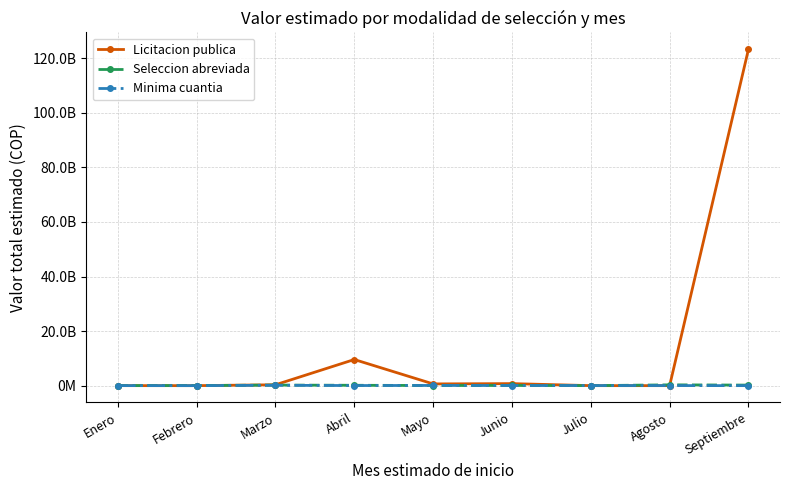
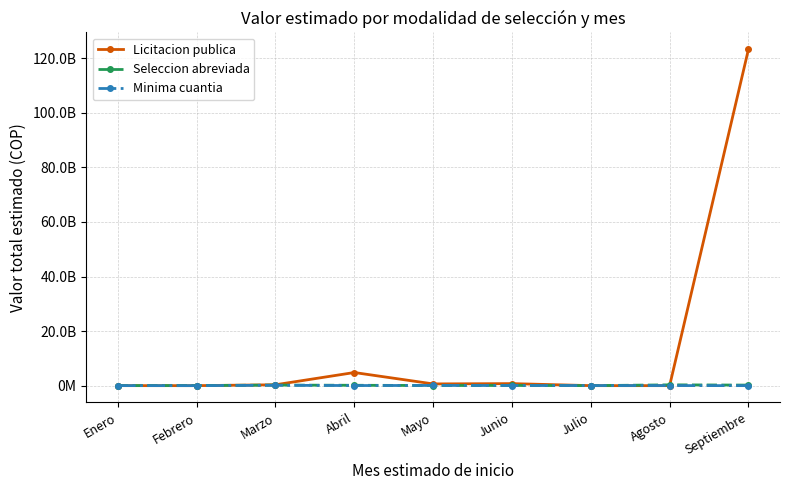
Licitacion publica, Abril: 10000000000 -> 5000000000
